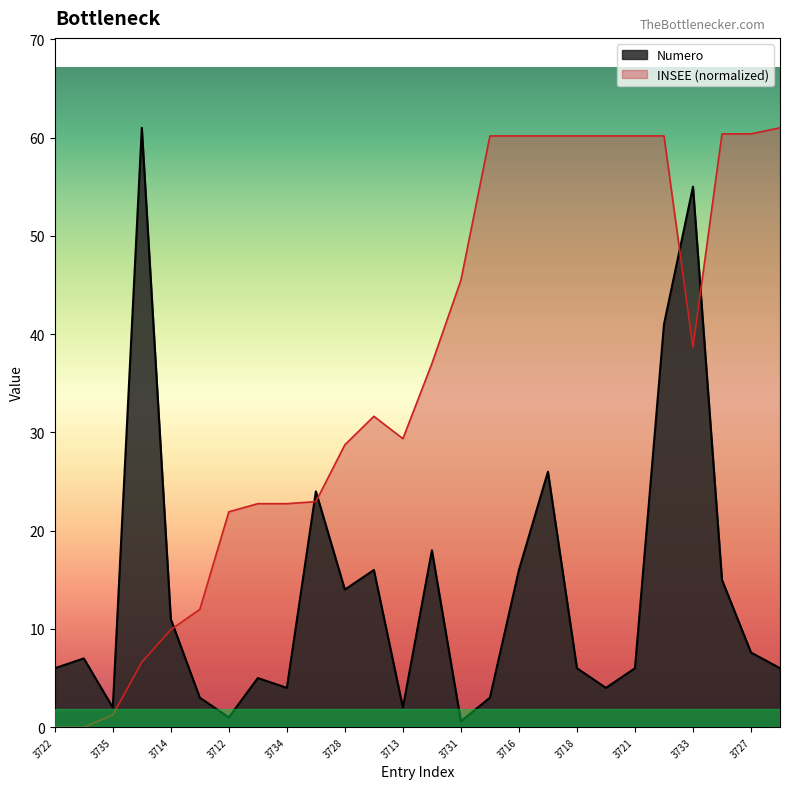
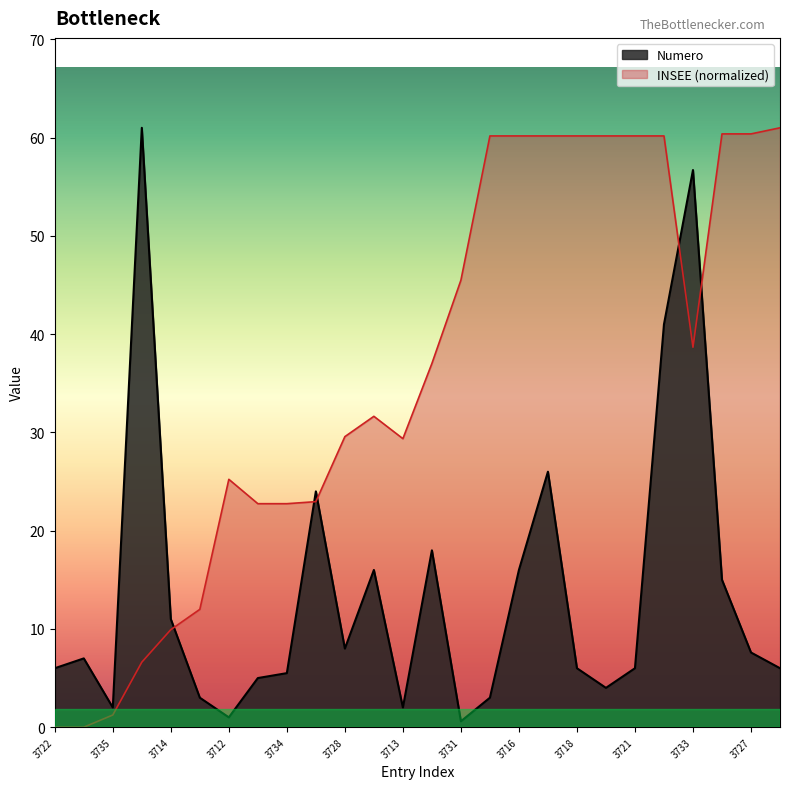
INSEE (normalized), 3712: 22 -> 25
Numero, 3734: 4 -> 6
Numero, 3728: 14 -> 8
INSEE (normalized), 3728: 29 -> 30
Numero, 3733: 55 -> 57
